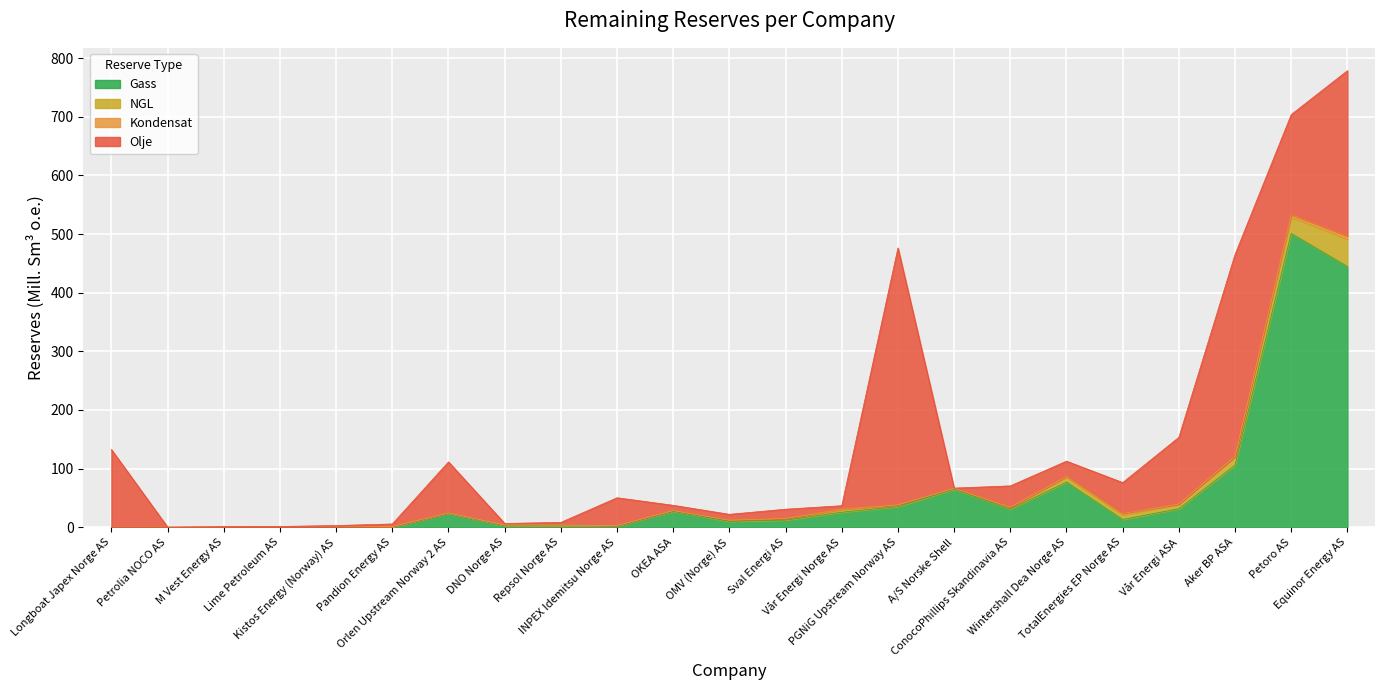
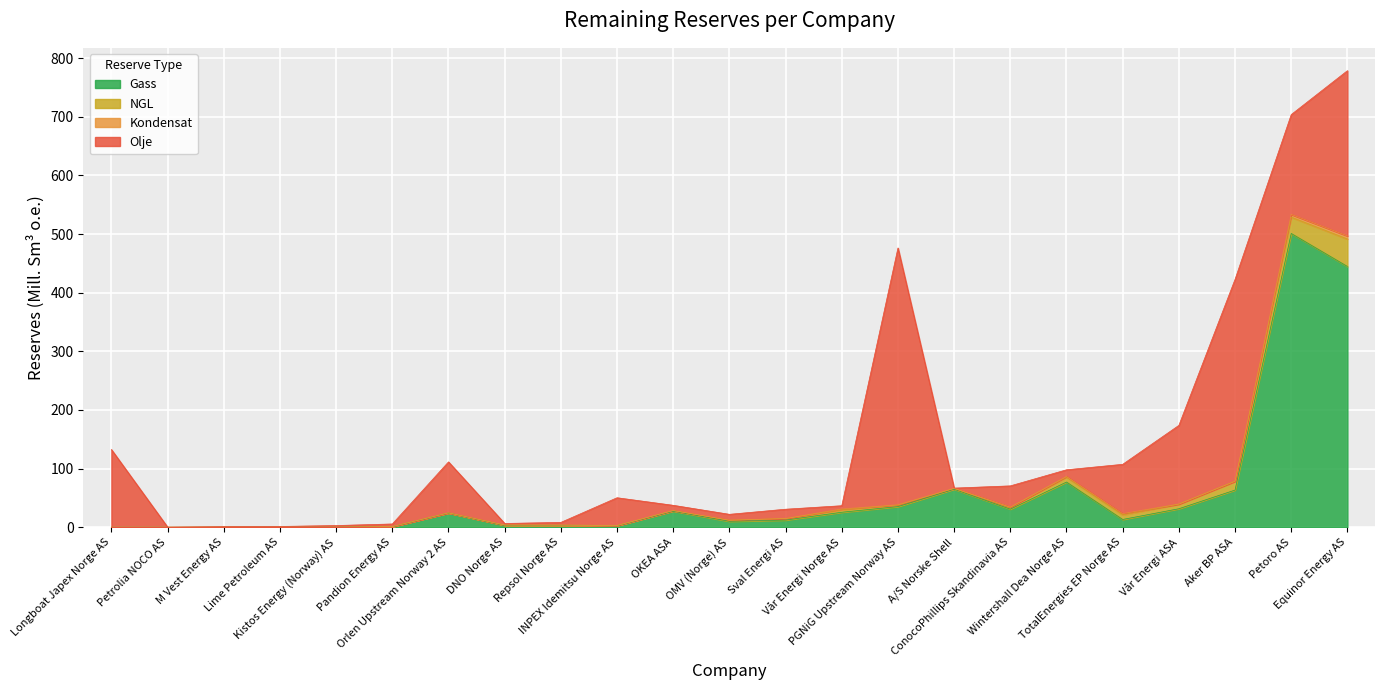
Olje, Wintershall Dea Norge AS: 30 -> 10
Olje, TotalEnergies EP Norge AS: 50 -> 80
Olje, Vår Energi ASA: 110 -> 130
Gass, Aker BP ASA: 110 -> 60
